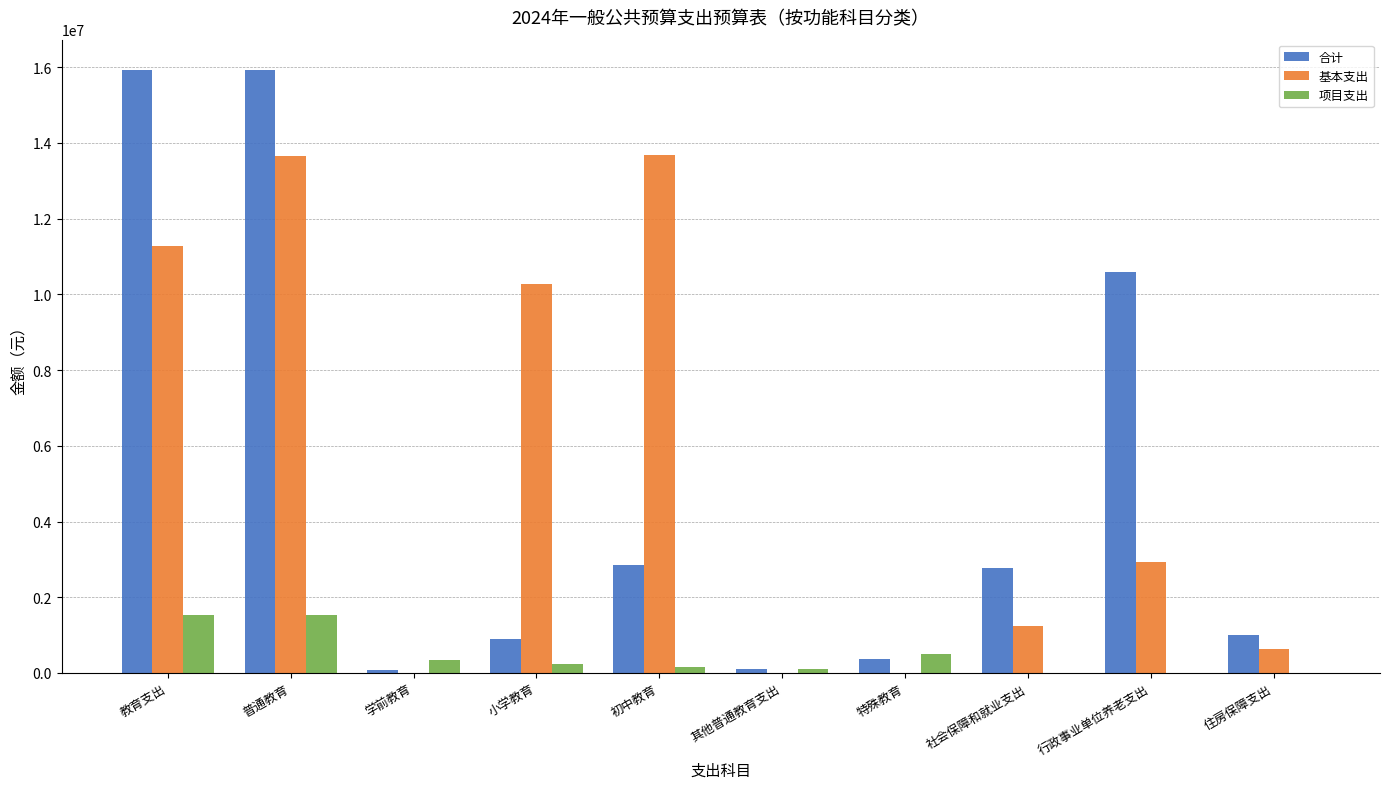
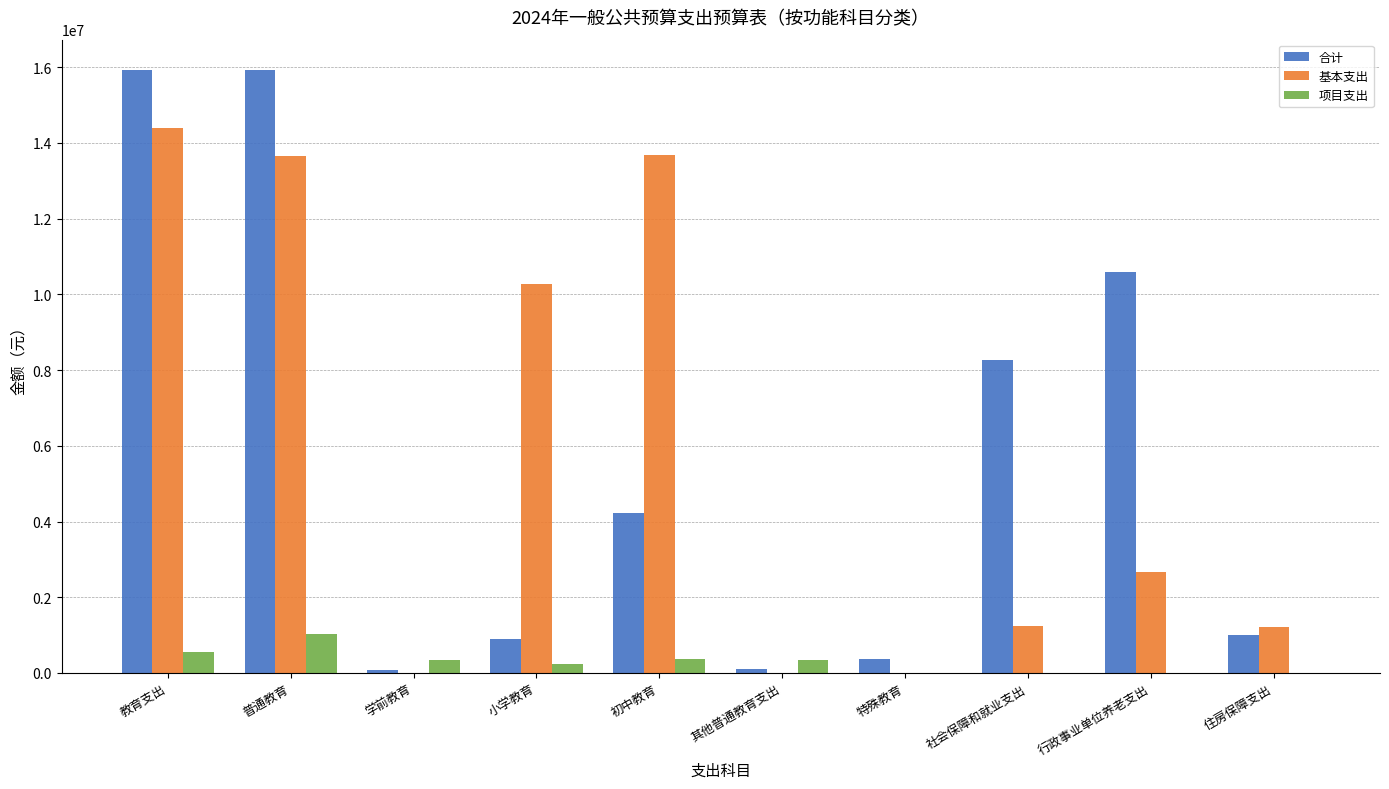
基本支出, 教育支出: 11300000 -> 14400000
项目支出, 教育支出: 1500000 -> 500000
项目支出, 普通教育: 1500000 -> 1000000
合计, 初中教育: 2800000 -> 4200000
项目支出, 初中教育: 100000 -> 400000
项目支出, 其他普通教育支出: 100000 -> 300000
项目支出, 特殊教育: 500000 -> 0
合计, 社会保障和就业支出: 2800000 -> 8300000
基本支出, 行政事业单位养老支出: 2900000 -> 2700000
基本支出, 住房保障支出: 600000 -> 1200000
